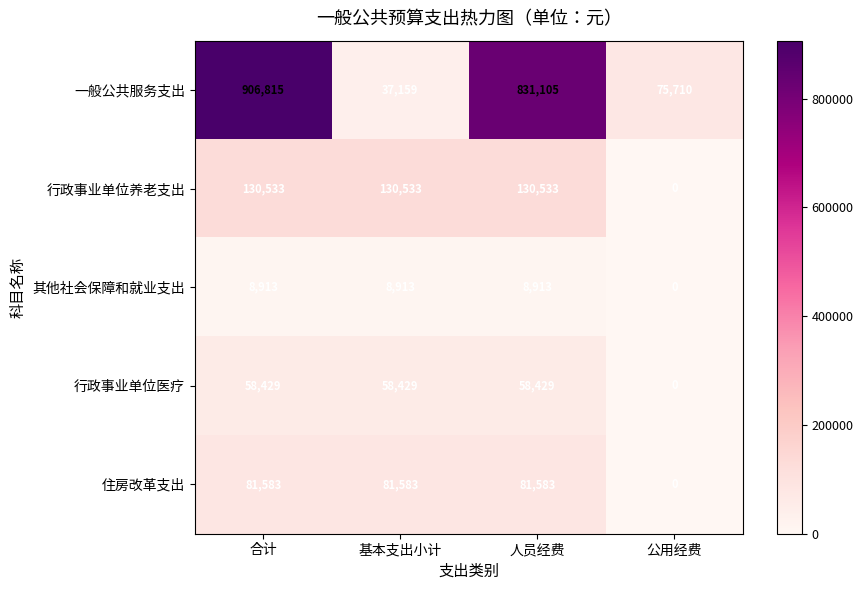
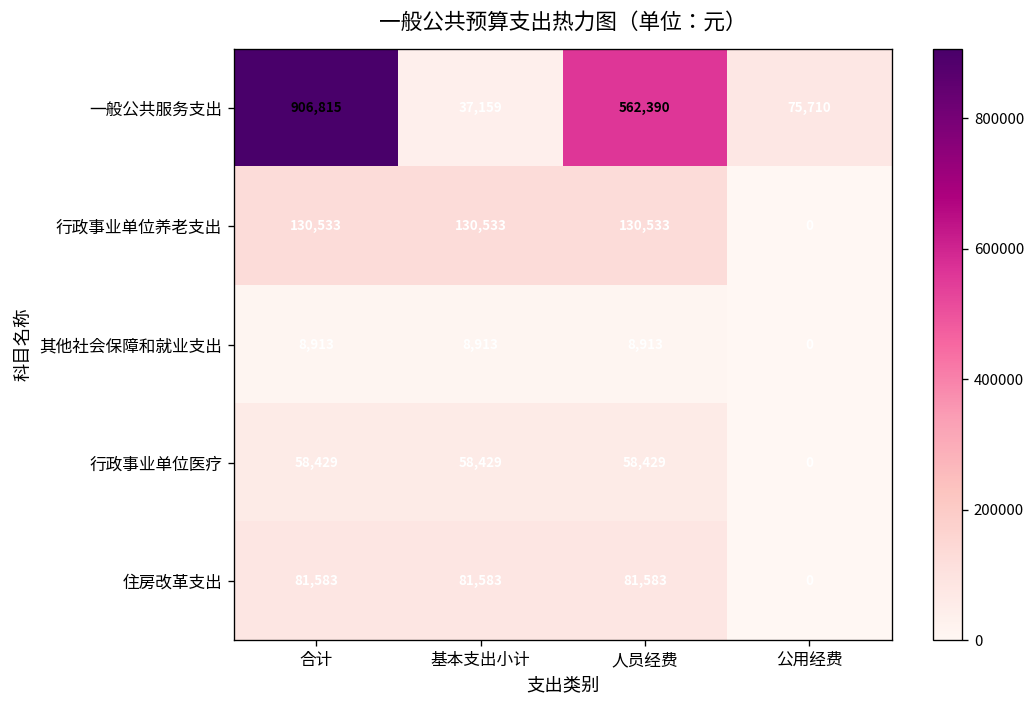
一般公共服务支出, 人员经费: 831,105 -> 562,390
